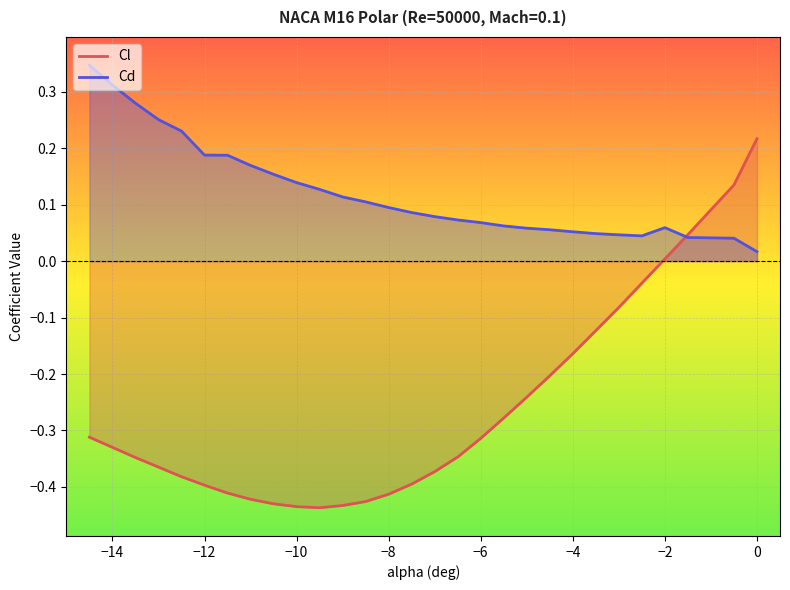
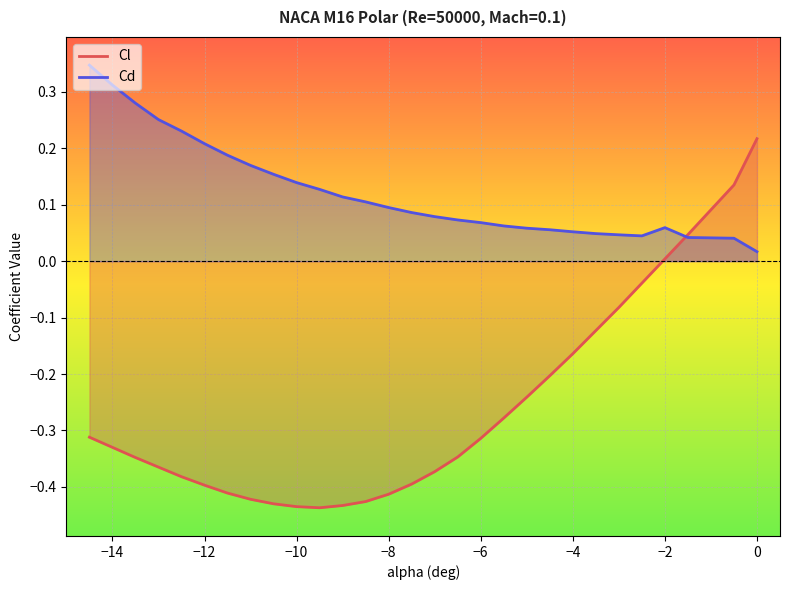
Cd, −12: 0.19 -> 0.21
